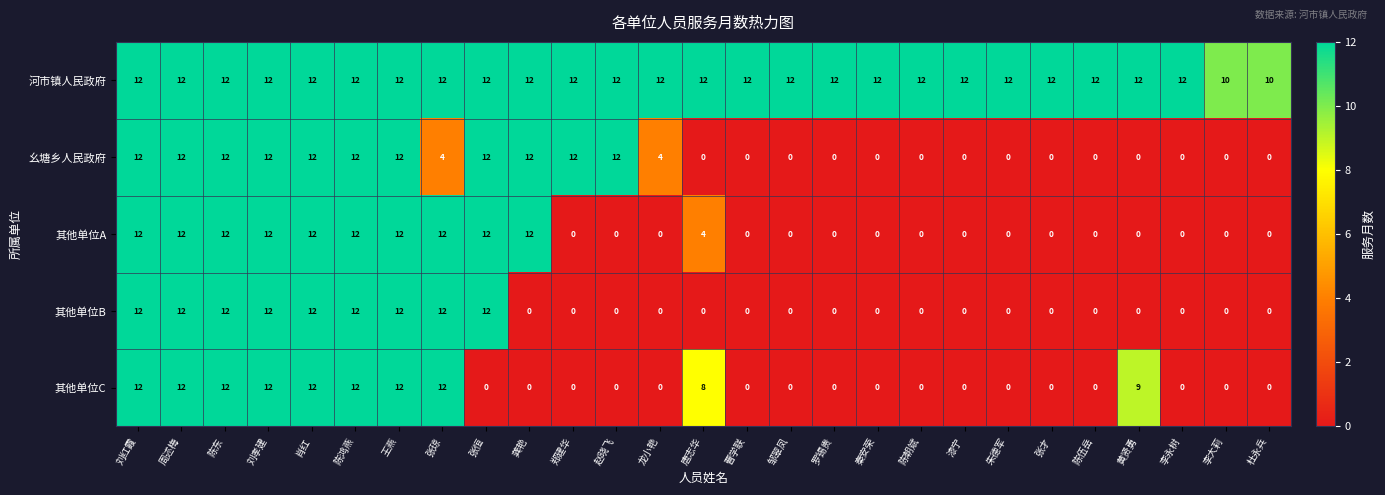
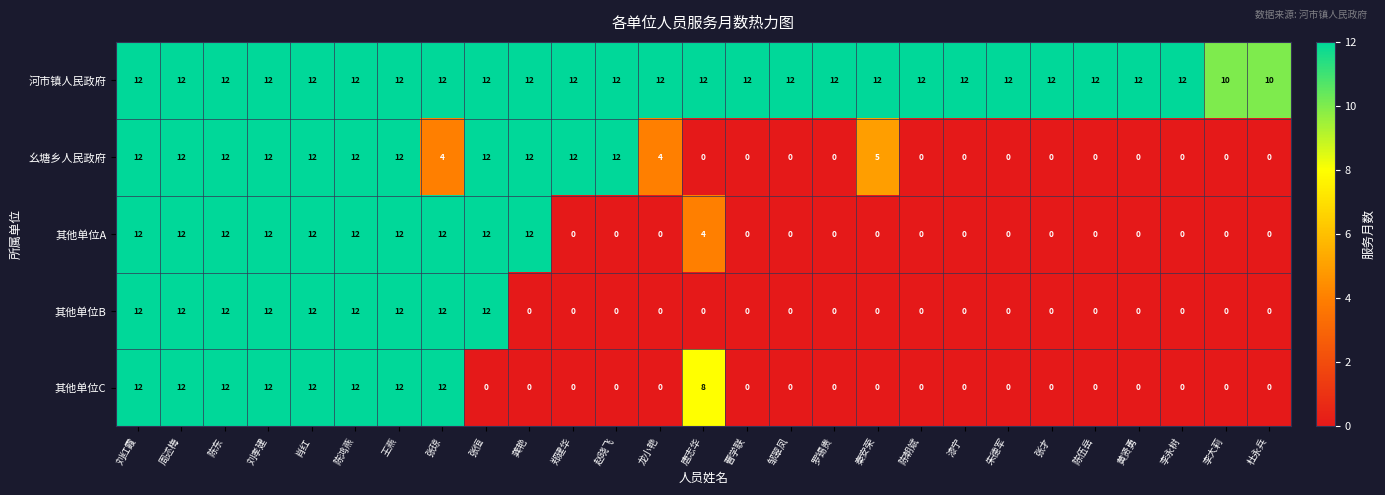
幺塘乡人民政府, 秦安荣: 0 -> 5
其他单位C, 黄贤勇: 9 -> 0
